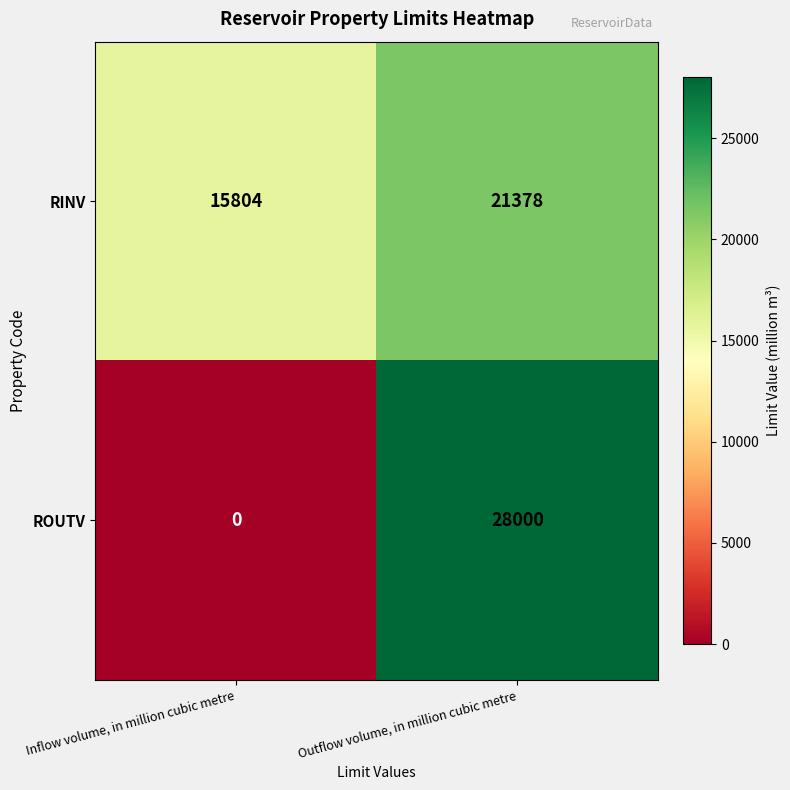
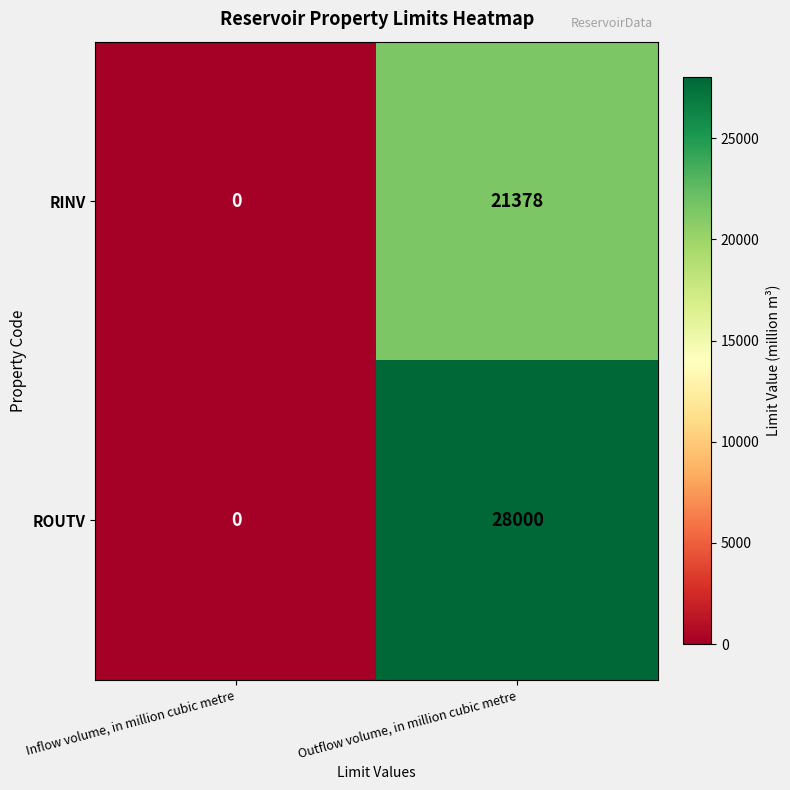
RINV, Inflow volume, in million cubic metre: 15804 -> 0
